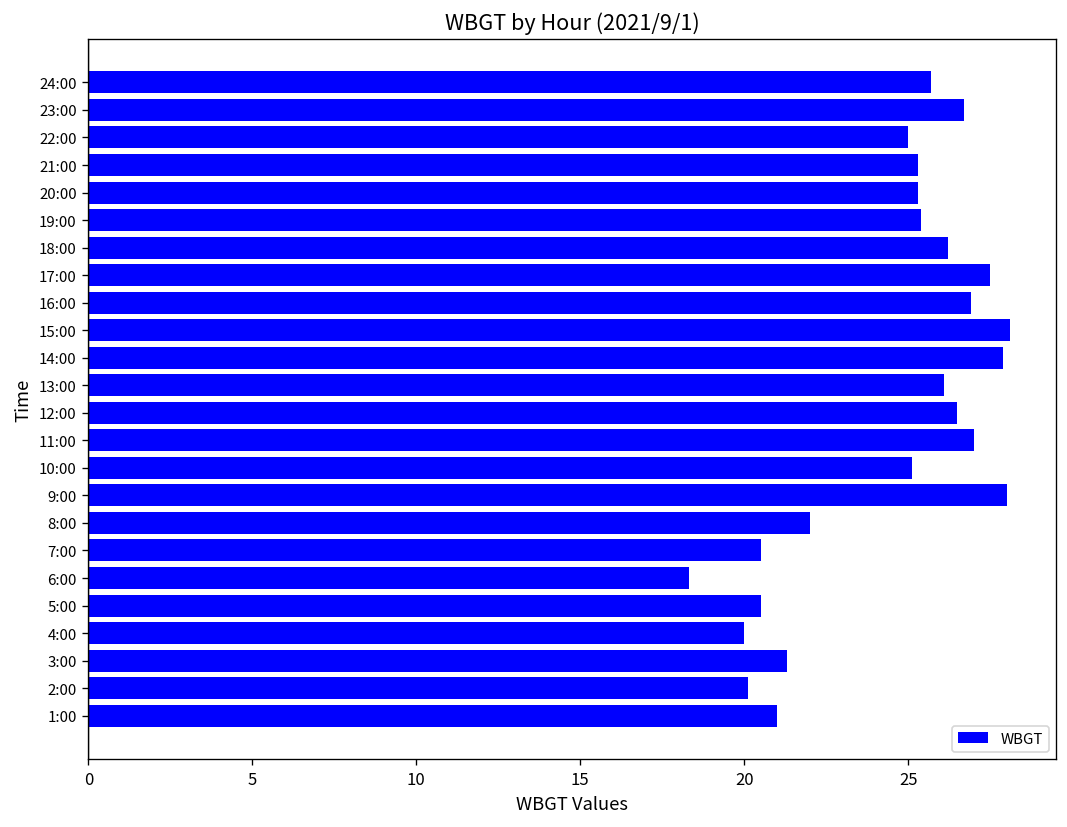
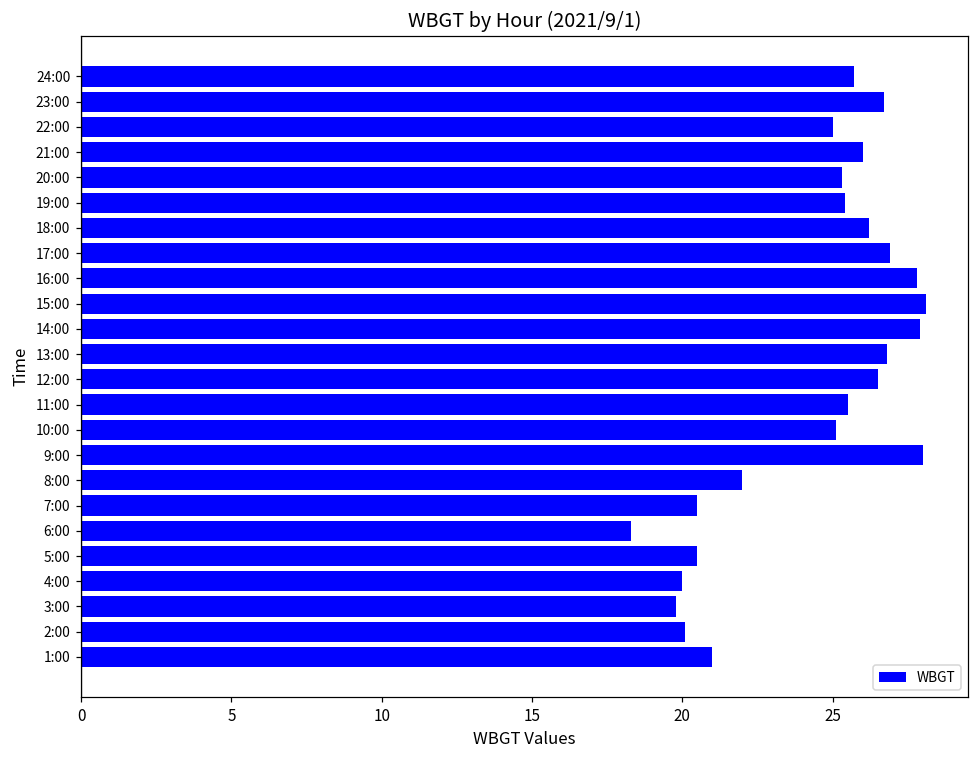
21:00: 25.3 -> 26.0
17:00: 27.5 -> 26.9
16:00: 26.9 -> 27.8
13:00: 26.1 -> 26.8
11:00: 27.0 -> 25.5
3:00: 21.3 -> 19.8
